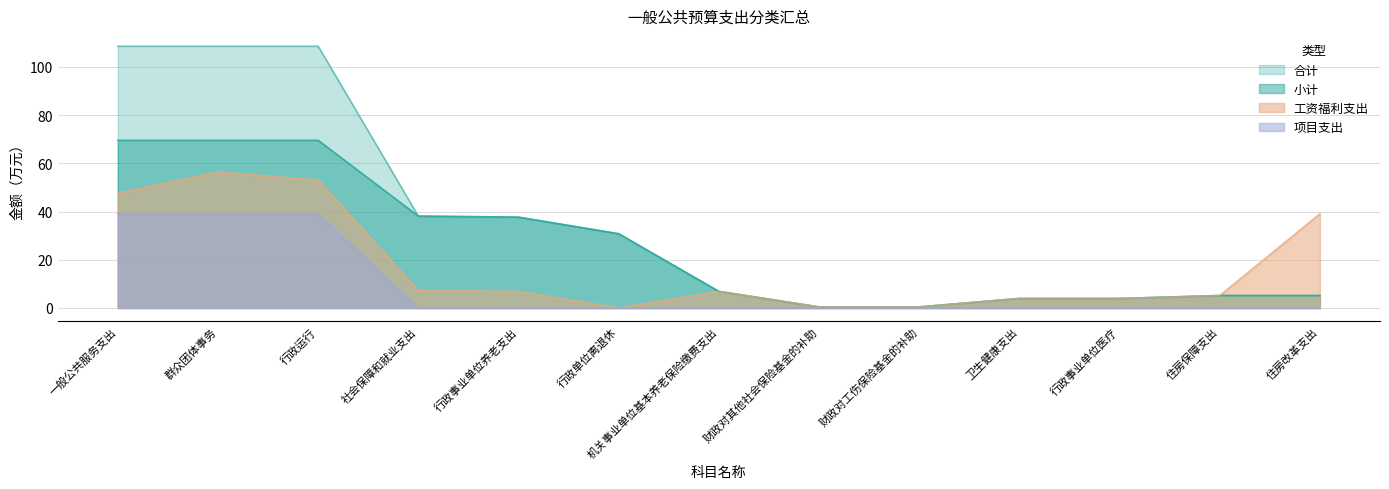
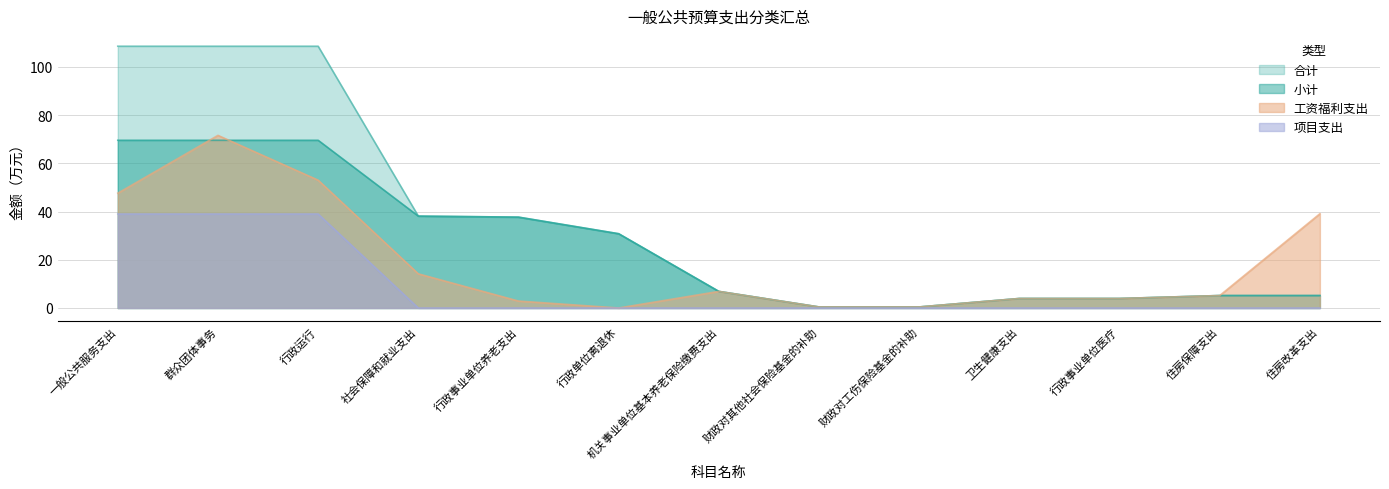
工资福利支出, 群众团体事务: 56 -> 72
工资福利支出, 社会保障和就业支出: 7 -> 14
工资福利支出, 行政事业单位养老支出: 7 -> 3
